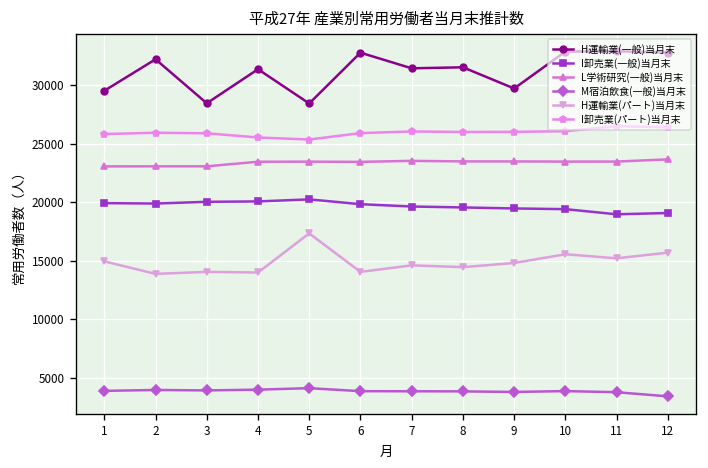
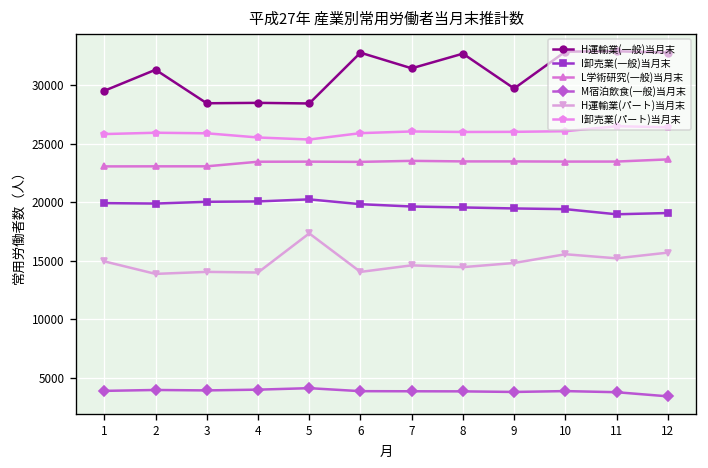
H運輸業(一般)当月末, 2: 32000 -> 31000
H運輸業(一般)当月末, 4: 31000 -> 29000
H運輸業(一般)当月末, 8: 32000 -> 33000
